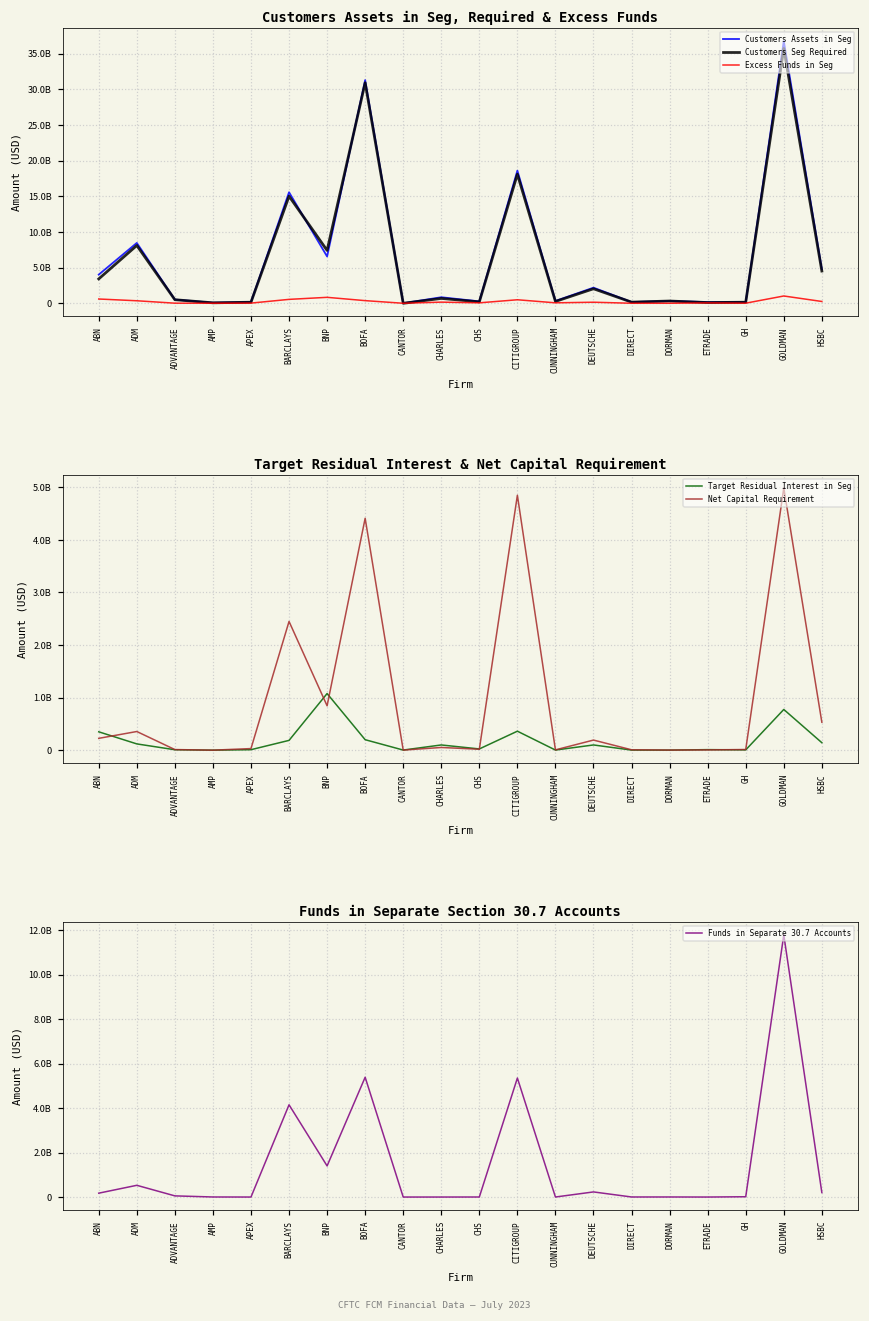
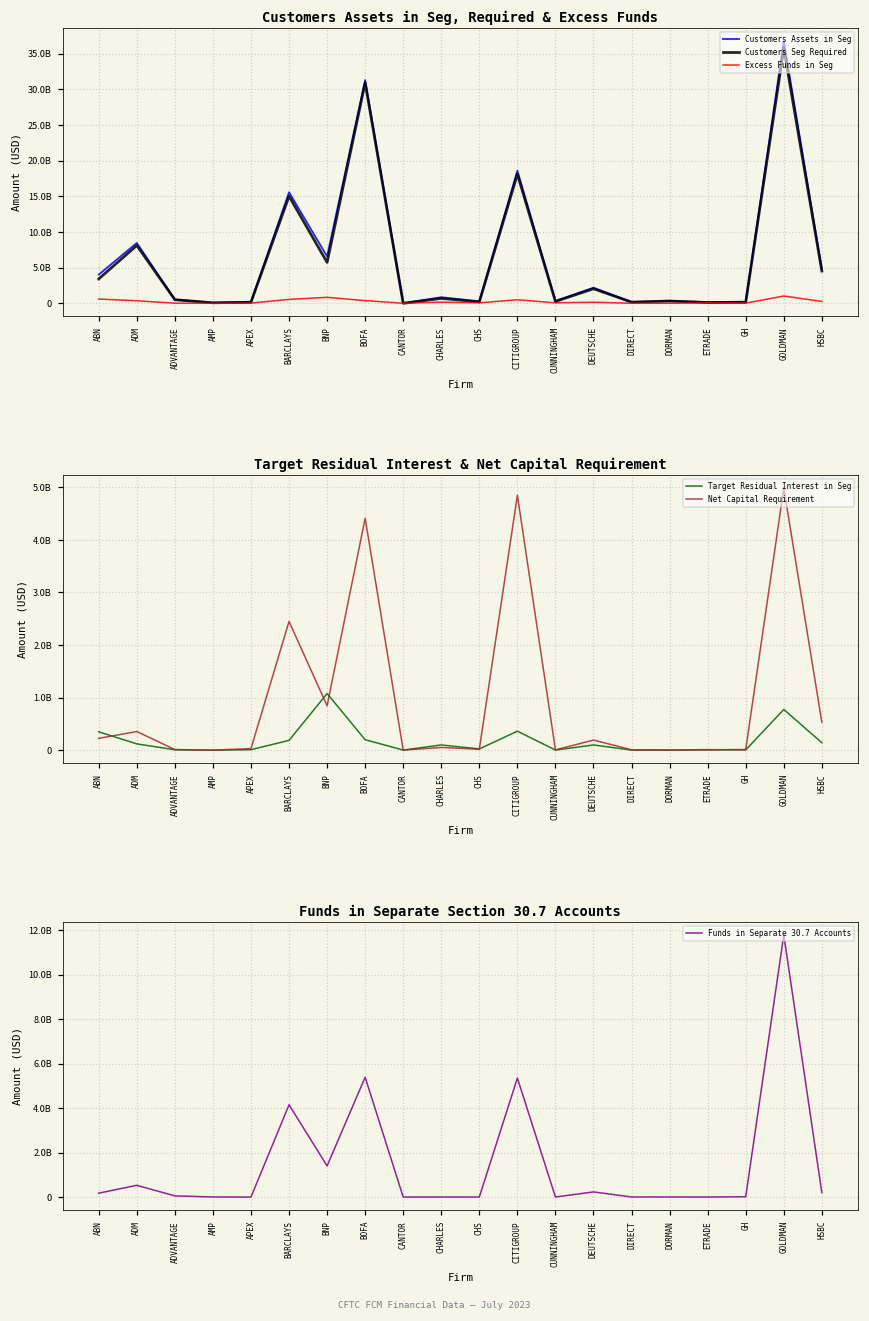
Customers Assets in Seg, Required & Excess Funds, Customers Seg Required, BNP: 7000000000 -> 6000000000
